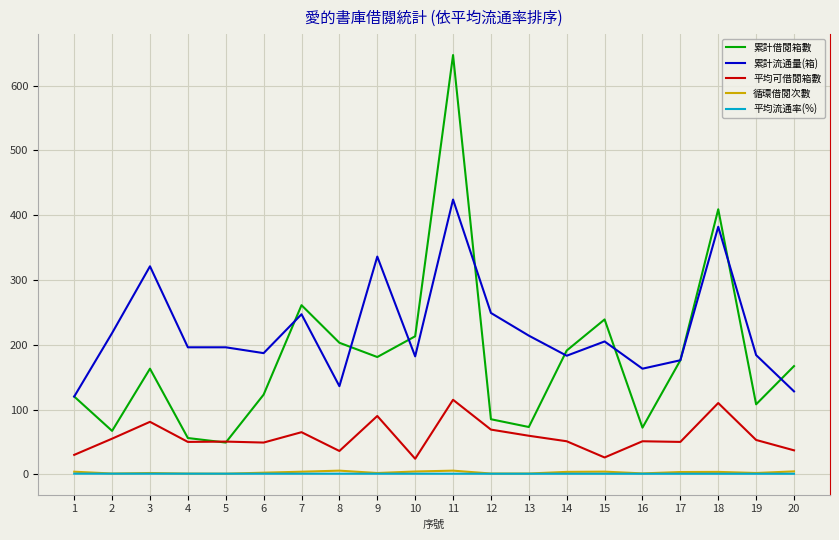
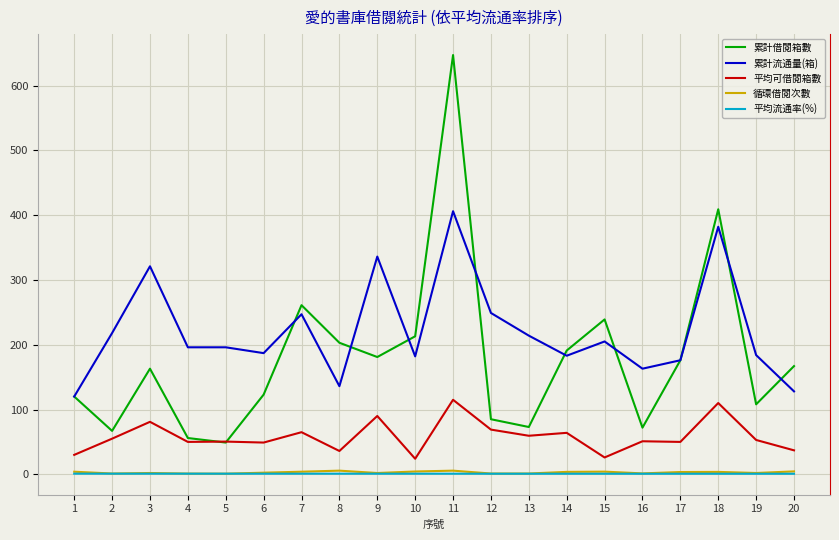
累計流通量(箱), 11: 420 -> 410
平均可借閱箱數, 14: 50 -> 60
